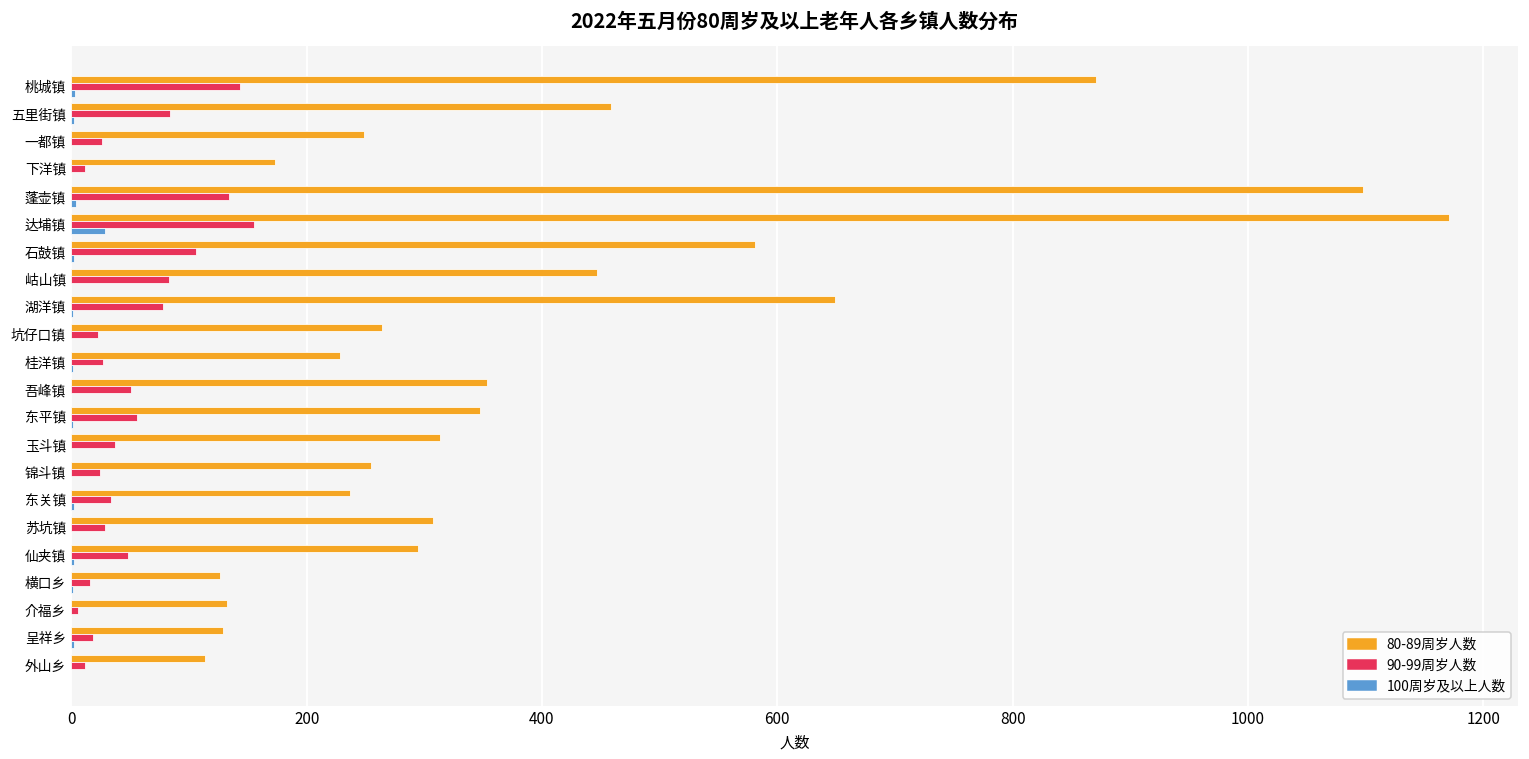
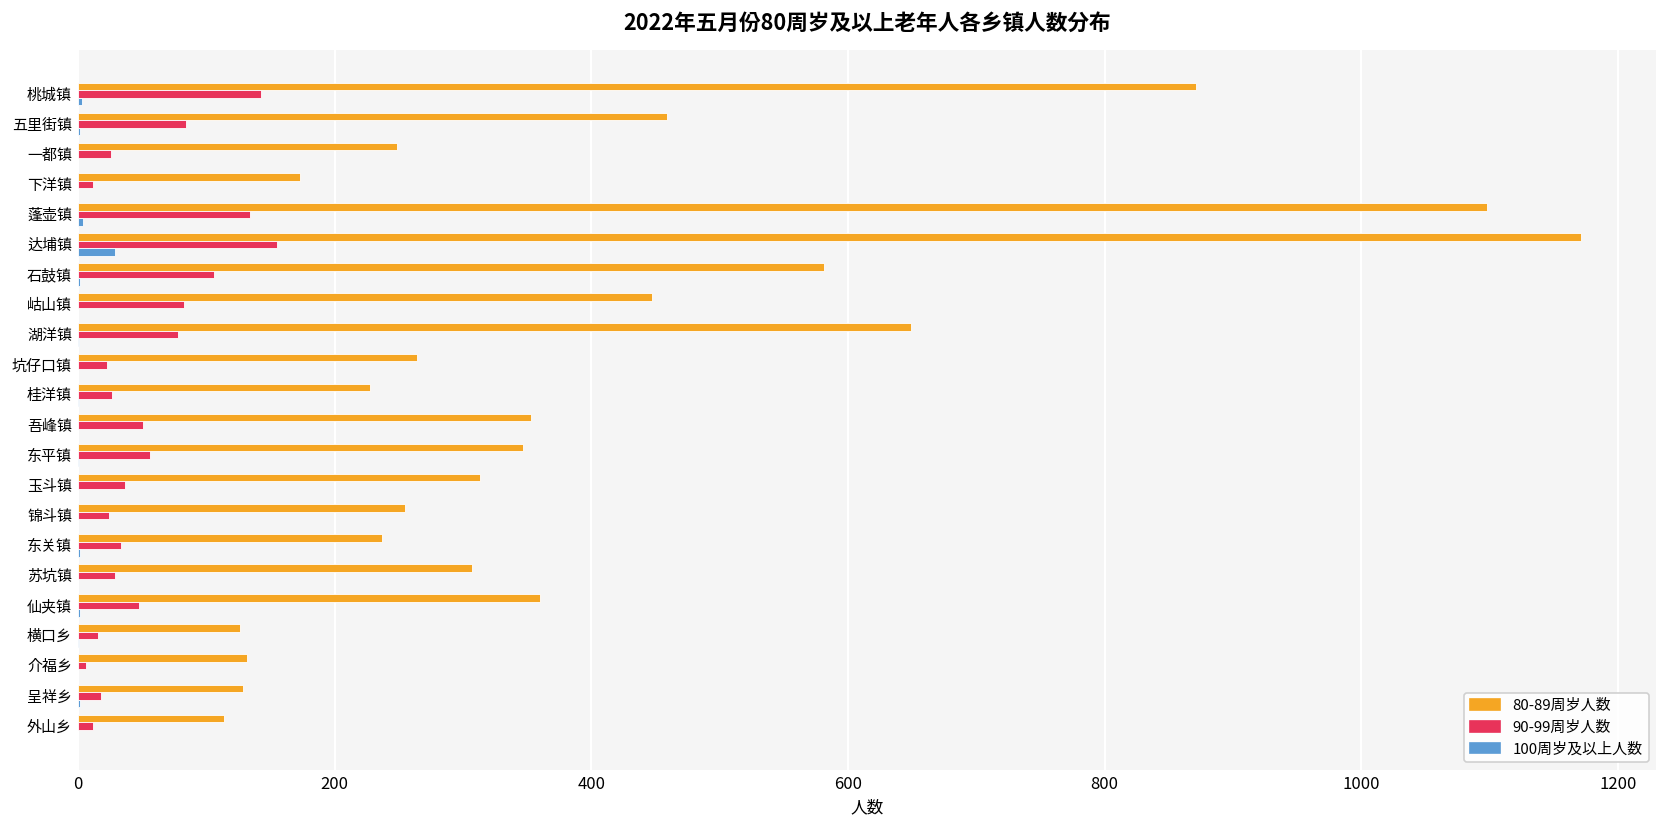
80-89周岁人数, 仙夹镇: 295 -> 360
